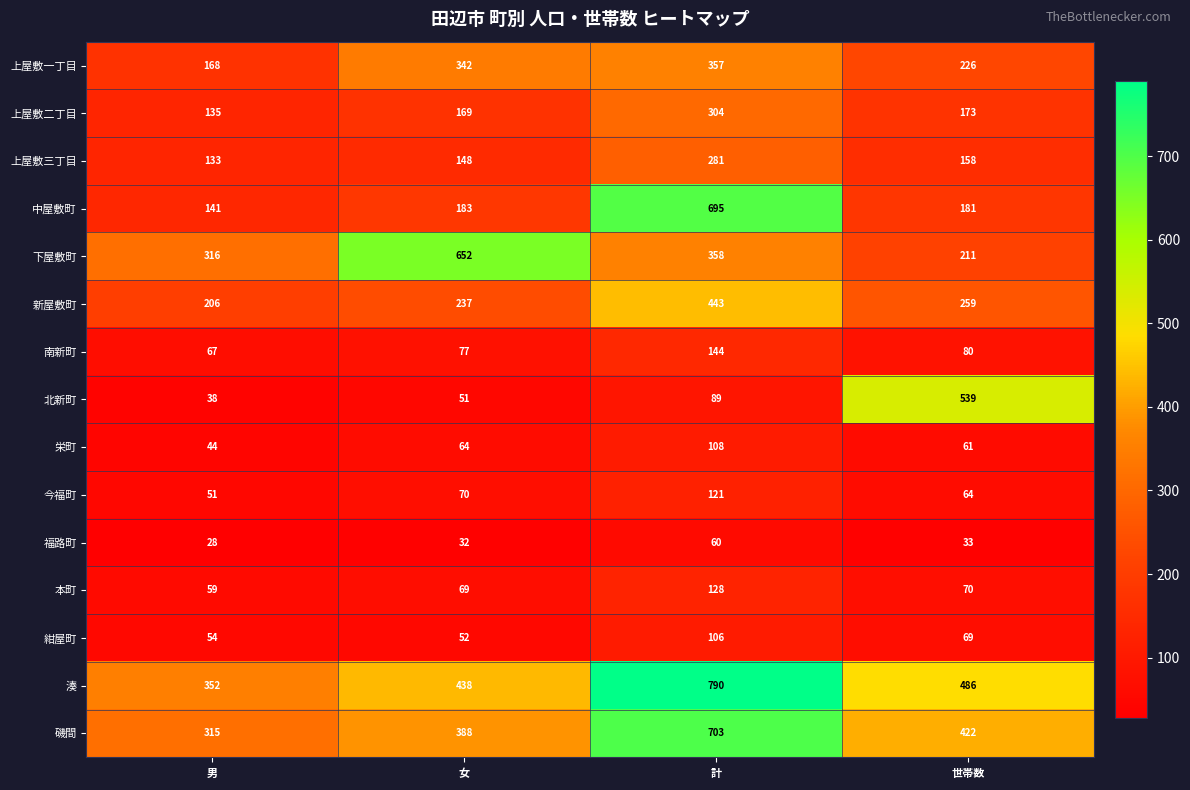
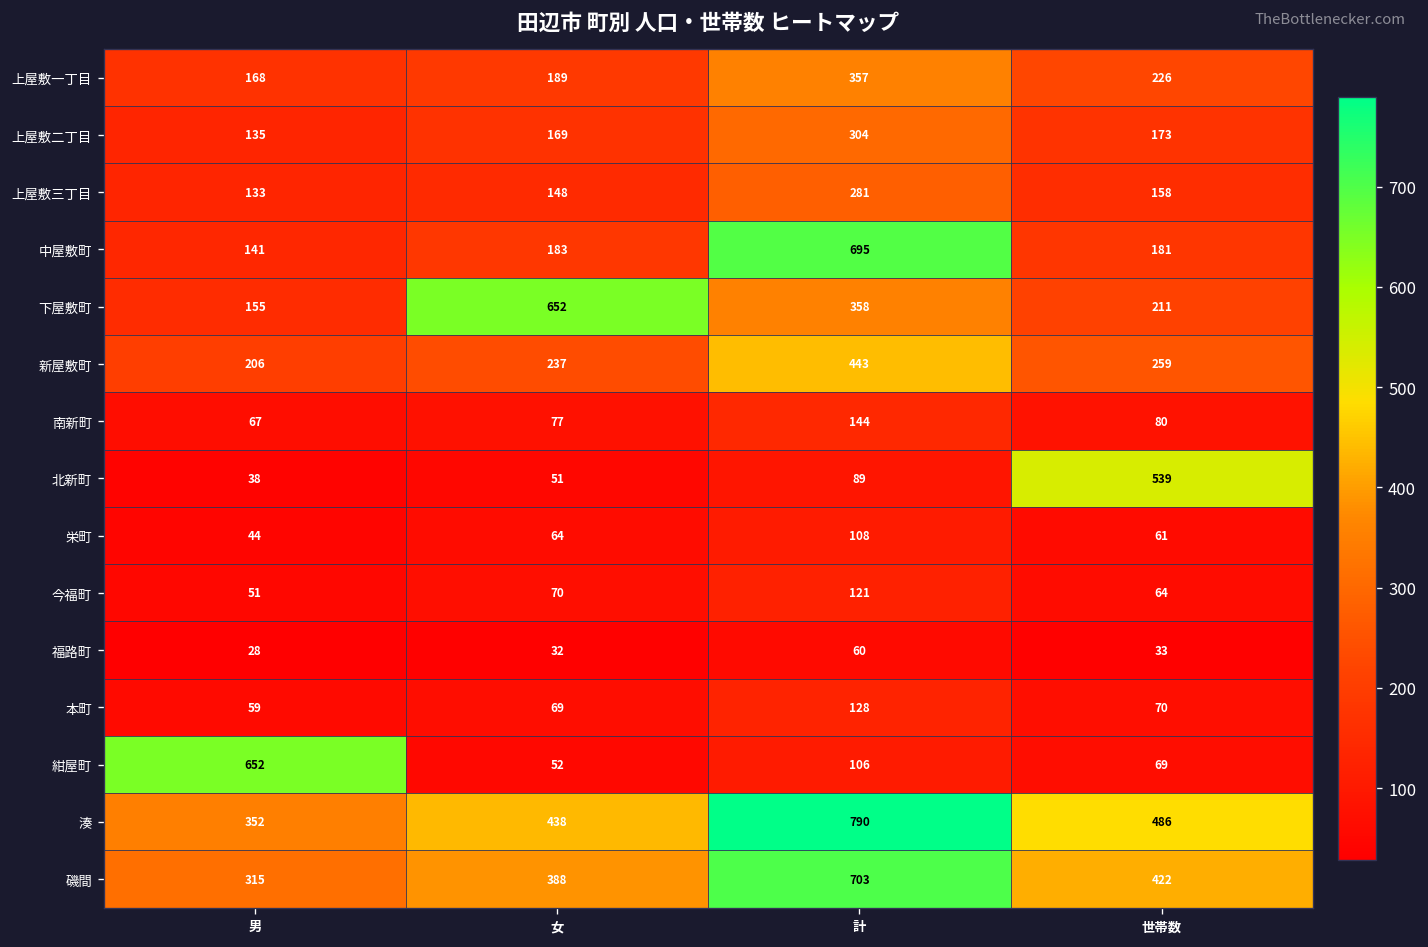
上屋敷一丁目, 女: 342 -> 189
下屋敷町, 男: 316 -> 155
紺屋町, 男: 54 -> 652
